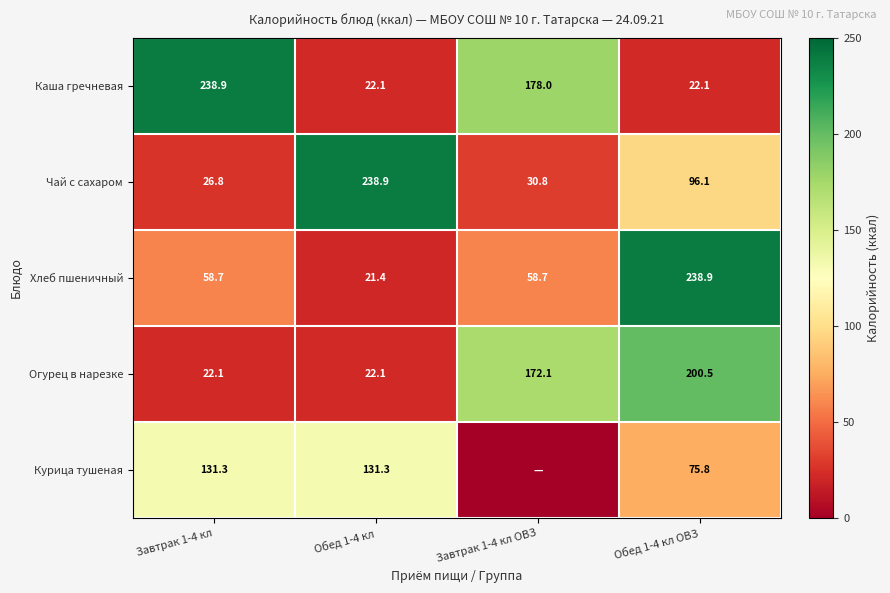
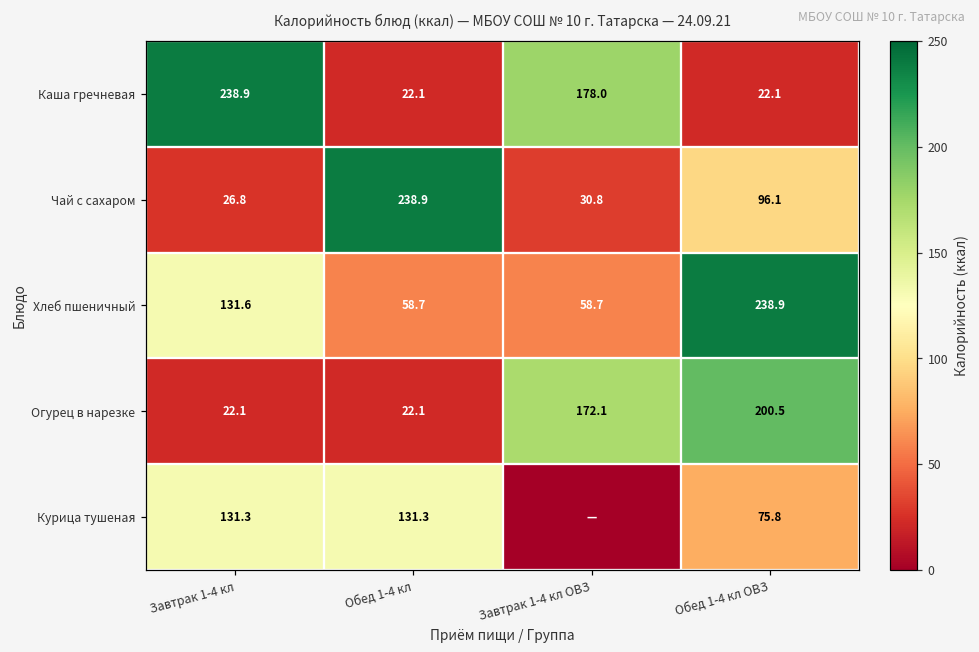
Хлеб пшеничный, Завтрак 1-4 кл: 58.7 -> 131.6
Хлеб пшеничный, Обед 1-4 кл: 21.4 -> 58.7
